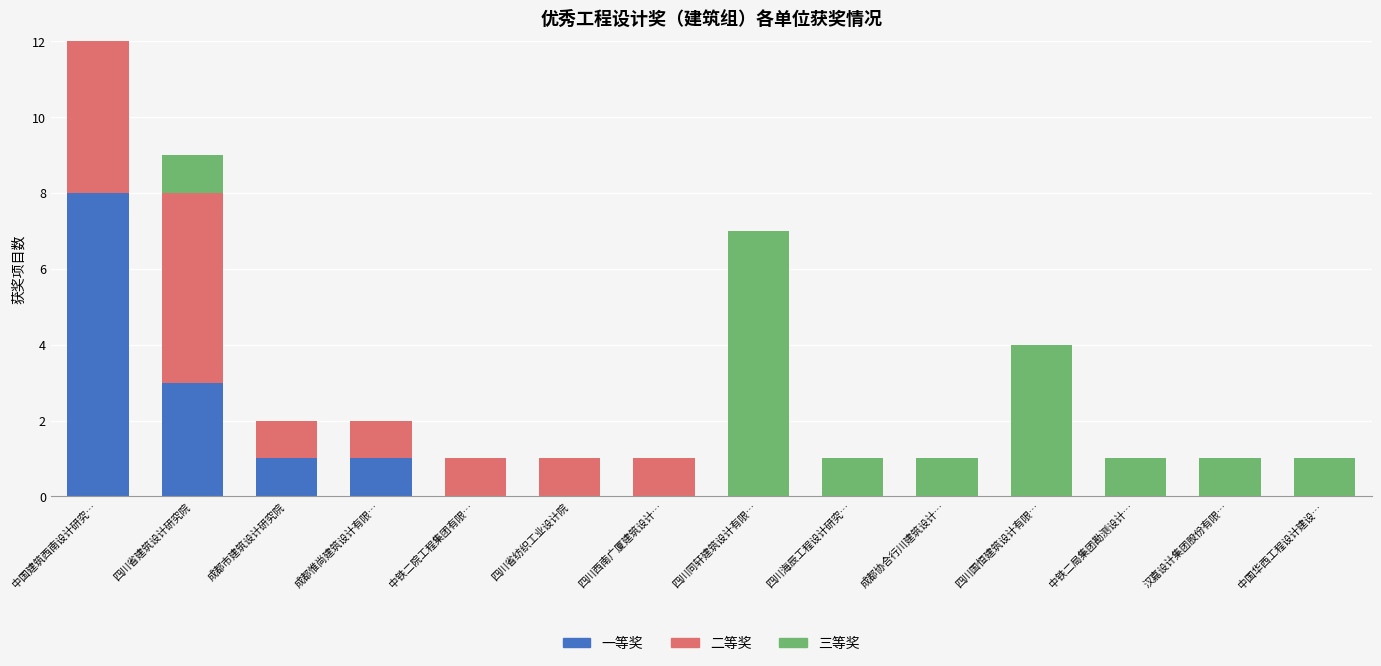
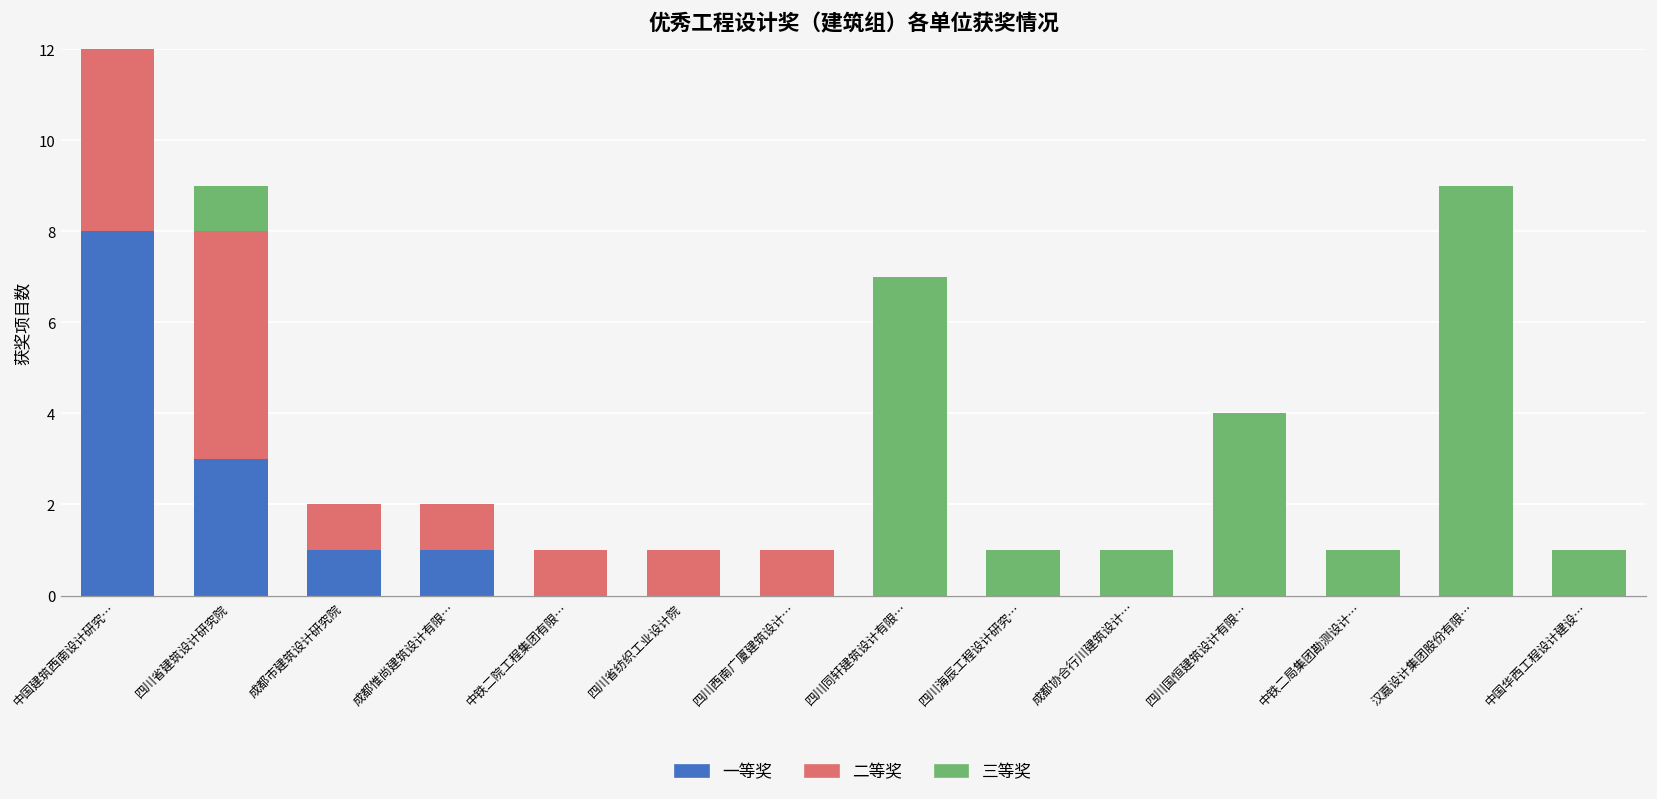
三等奖, 汉嘉设计集团股份有限…: 1 -> 9
